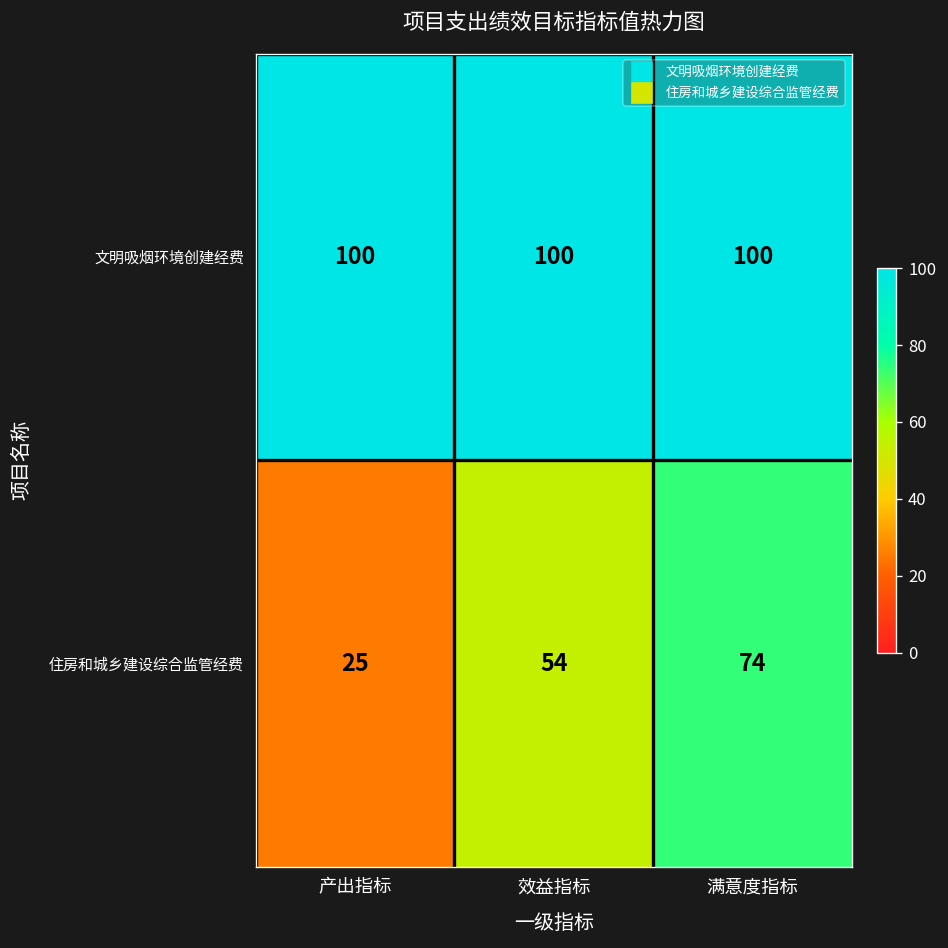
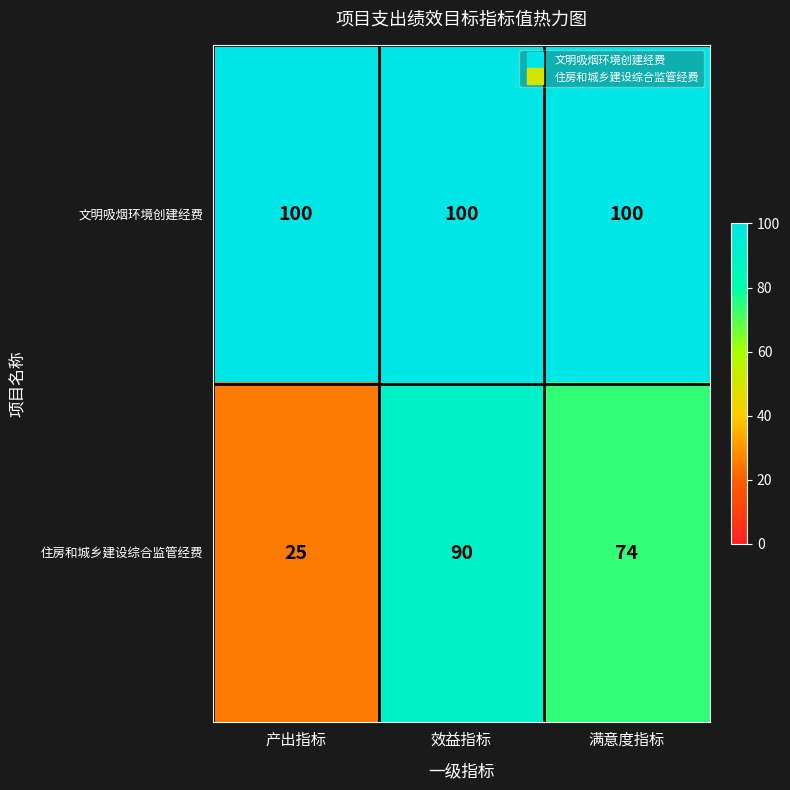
住房和城乡建设综合监管经费, 效益指标: 54 -> 90
